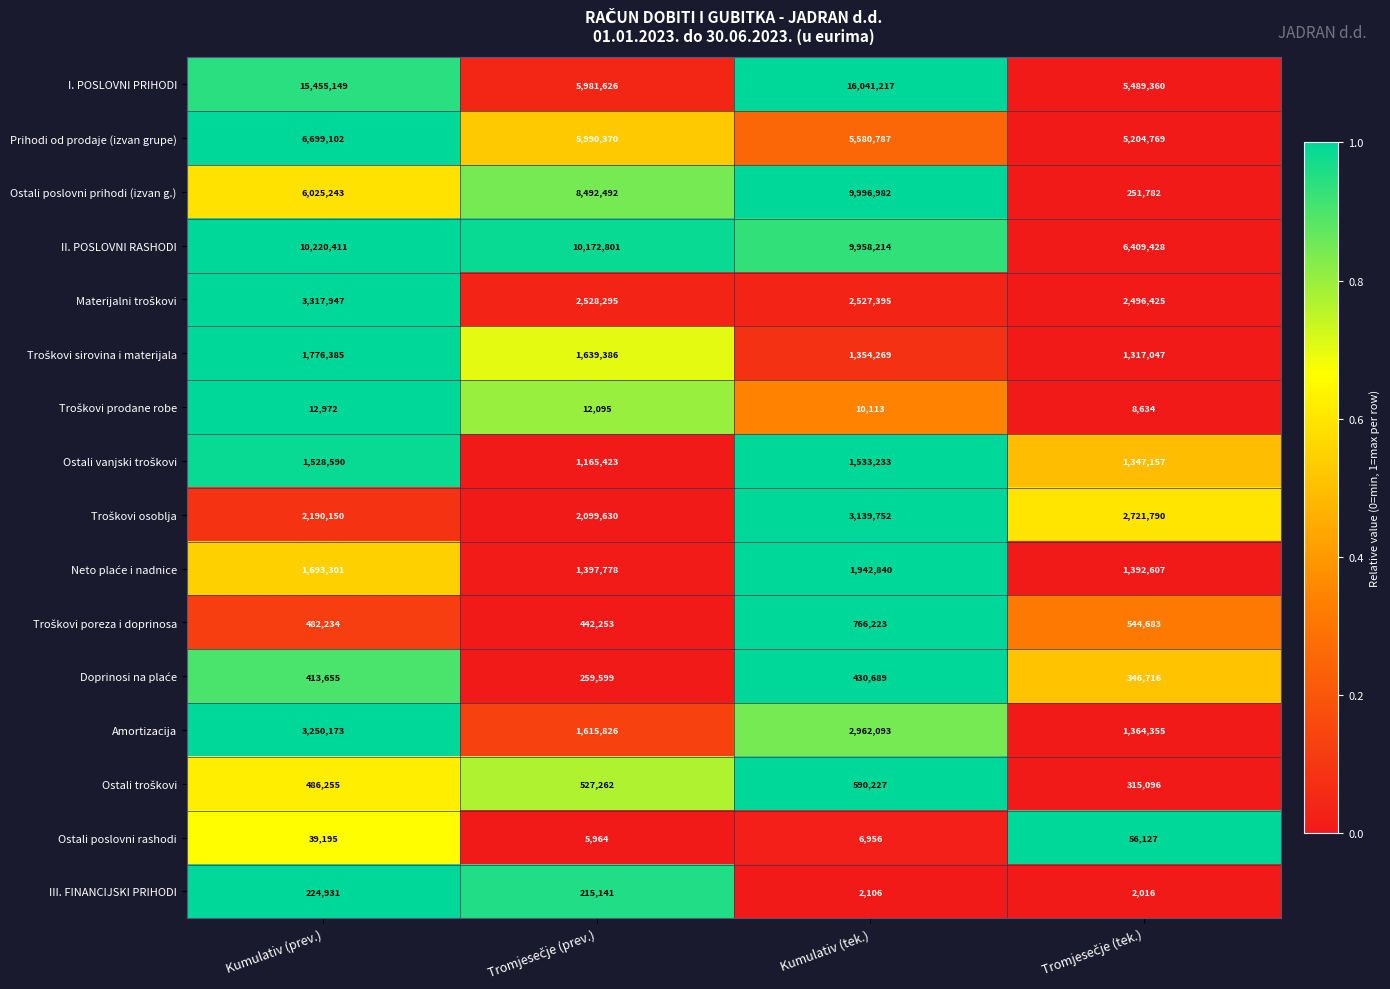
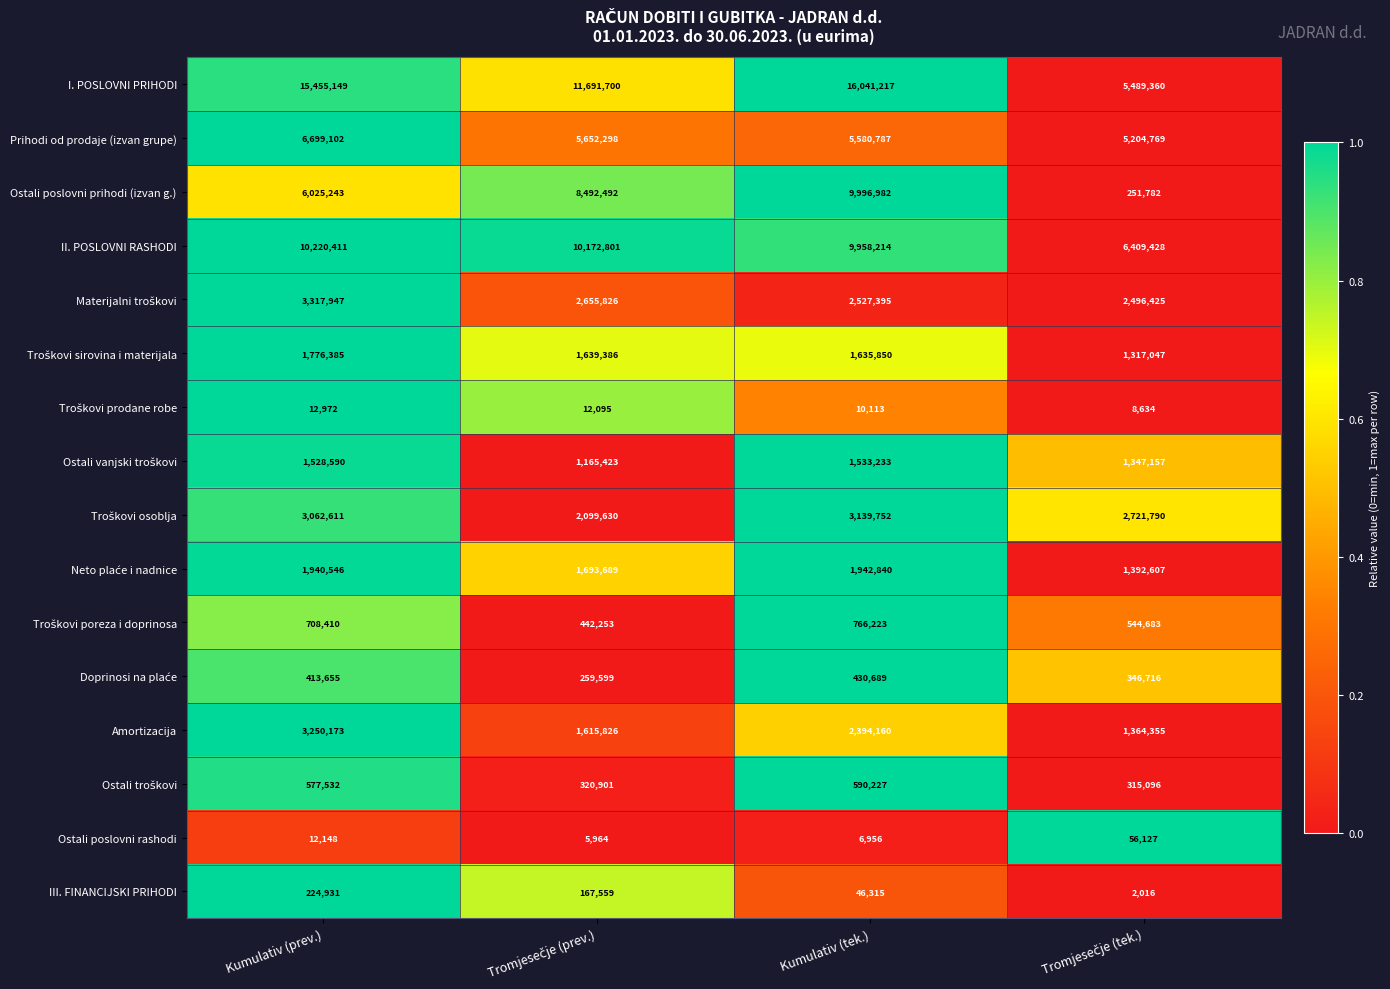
I. POSLOVNI PRIHODI, Tromjesečje (prev.): 5,981,626 -> 11,691,700
Prihodi od prodaje (izvan grupe), Tromjesečje (prev.): 5,990,370 -> 5,652,298
Materijalni troškovi, Tromjesečje (prev.): 2,528,295 -> 2,655,826
Troškovi sirovina i materijala, Kumulativ (tek.): 1,354,269 -> 1,635,850
Troškovi osoblja, Kumulativ (prev.): 2,190,150 -> 3,062,611
Neto plaće i nadnice, Kumulativ (prev.): 1,693,301 -> 1,940,546
Neto plaće i nadnice, Tromjesečje (prev.): 1,397,778 -> 1,693,689
Troškovi poreza i doprinosa, Kumulativ (prev.): 482,234 -> 708,410
Amortizacija, Kumulativ (tek.): 2,962,093 -> 2,394,160
Ostali troškovi, Kumulativ (prev.): 486,255 -> 577,532
Ostali troškovi, Tromjesečje (prev.): 527,262 -> 320,901
Ostali poslovni rashodi, Kumulativ (prev.): 39,195 -> 12,148
III. FINANCIJSKI PRIHODI, Tromjesečje (prev.): 215,141 -> 167,559
III. FINANCIJSKI PRIHODI, Kumulativ (tek.): 2,106 -> 46,315
